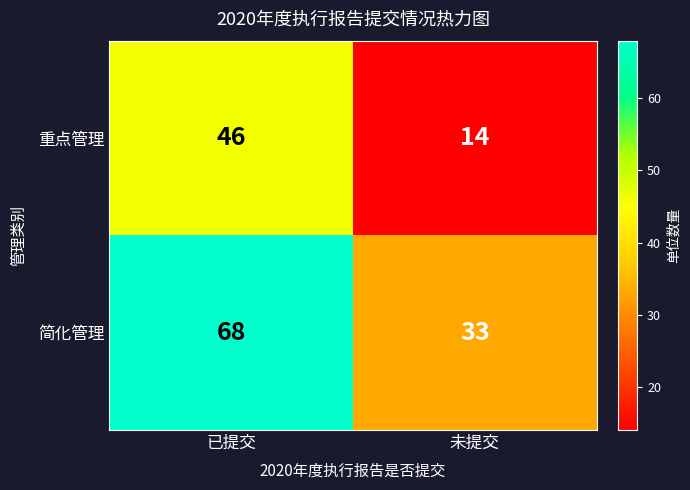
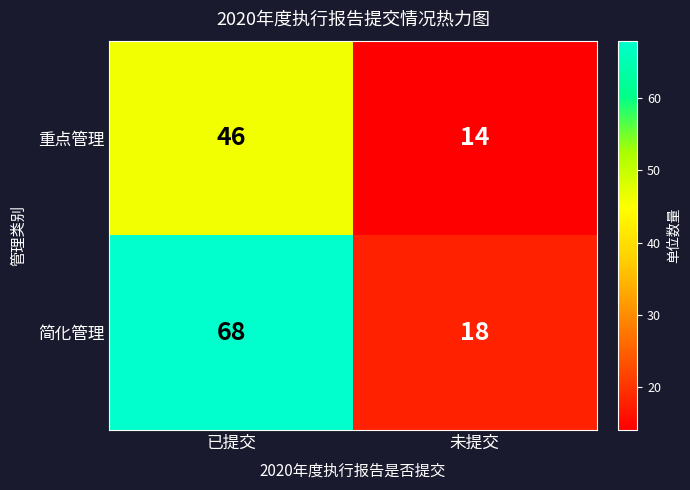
简化管理, 未提交: 33 -> 18
